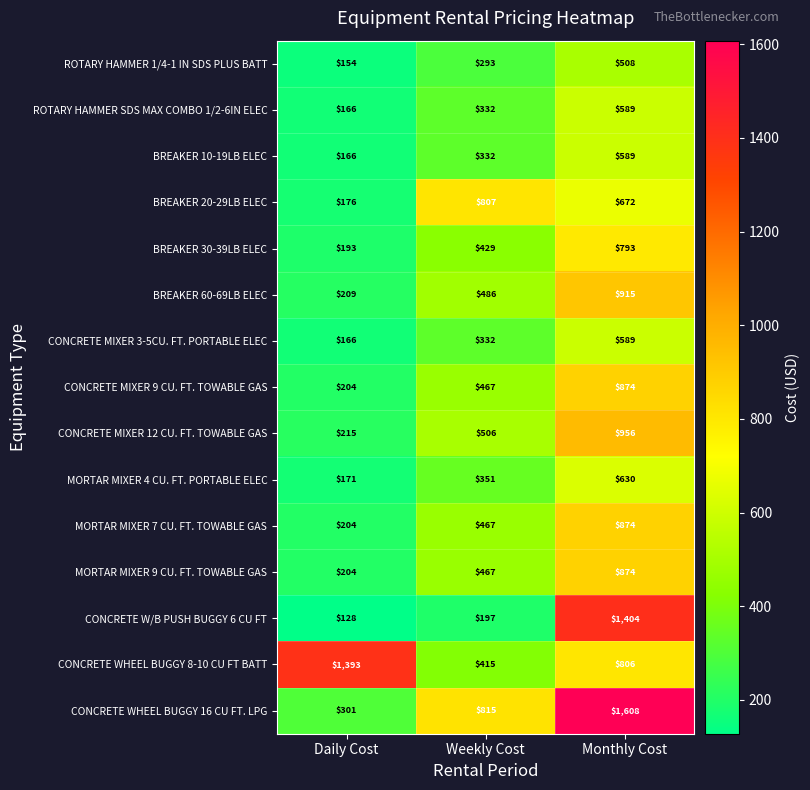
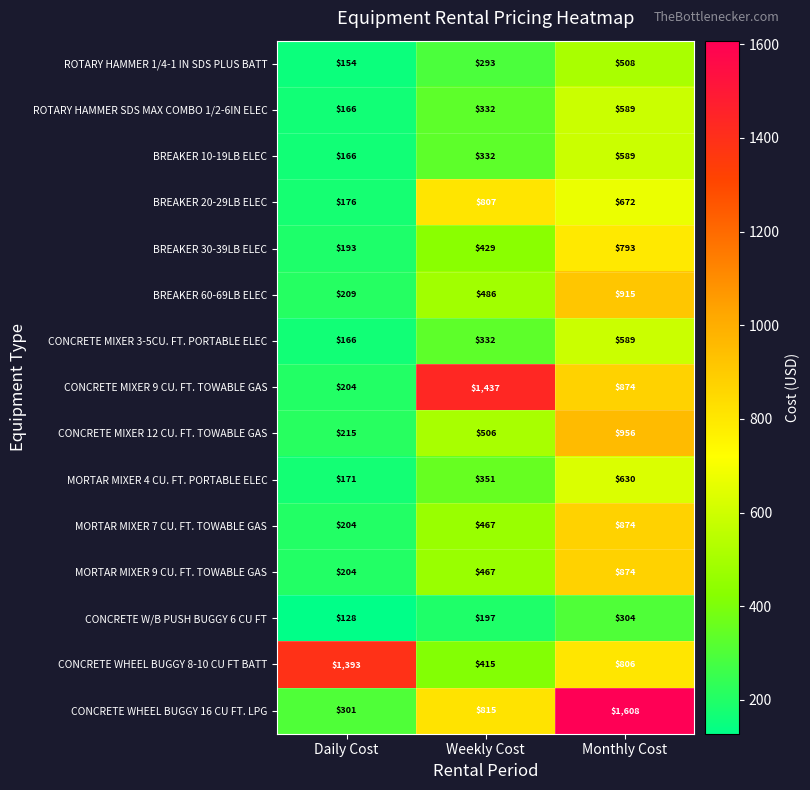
CONCRETE MIXER 9 CU. FT. TOWABLE GAS, Weekly Cost: $467 -> $1,437
CONCRETE W/B PUSH BUGGY 6 CU FT, Monthly Cost: $1,404 -> $304
